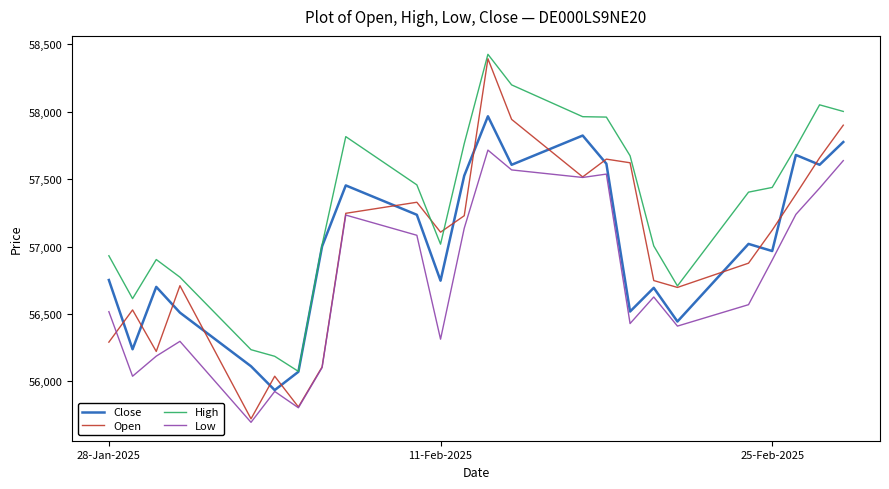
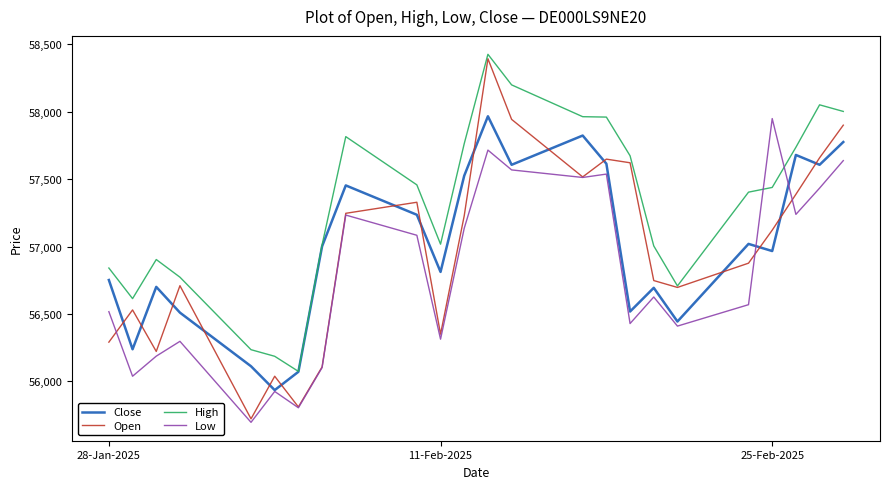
High, 28-Jan-2025: 56,930 -> 56,840
Close, 11-Feb-2025: 56,750 -> 56,810
Open, 11-Feb-2025: 57,110 -> 56,350
Low, 25-Feb-2025: 56,900 -> 57,950
